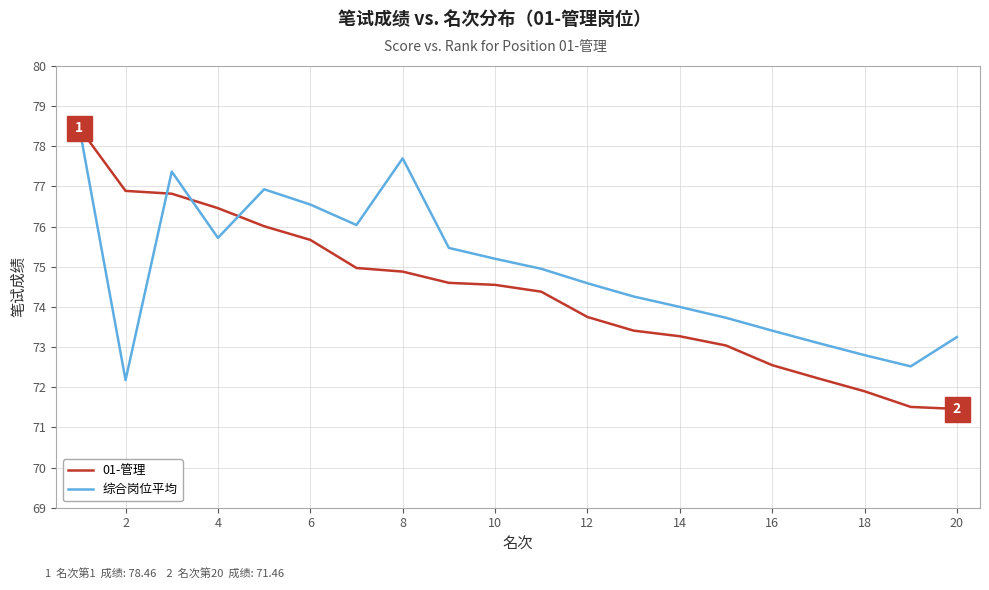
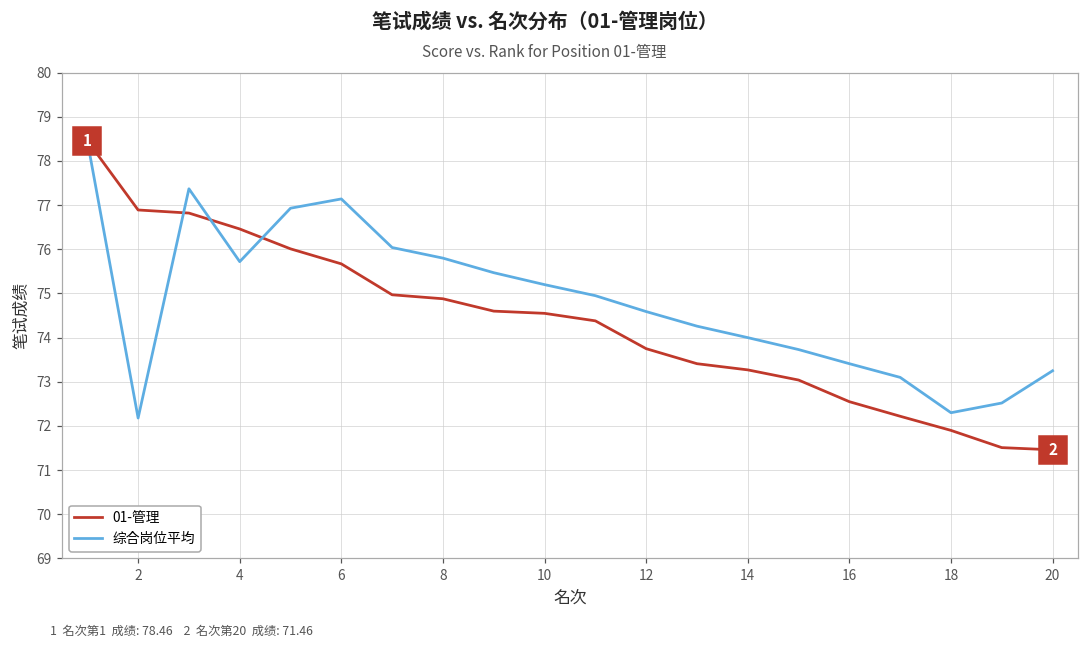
综合岗位平均, 6: 76.6 -> 77.1
综合岗位平均, 8: 77.7 -> 75.8
综合岗位平均, 18: 72.8 -> 72.3
